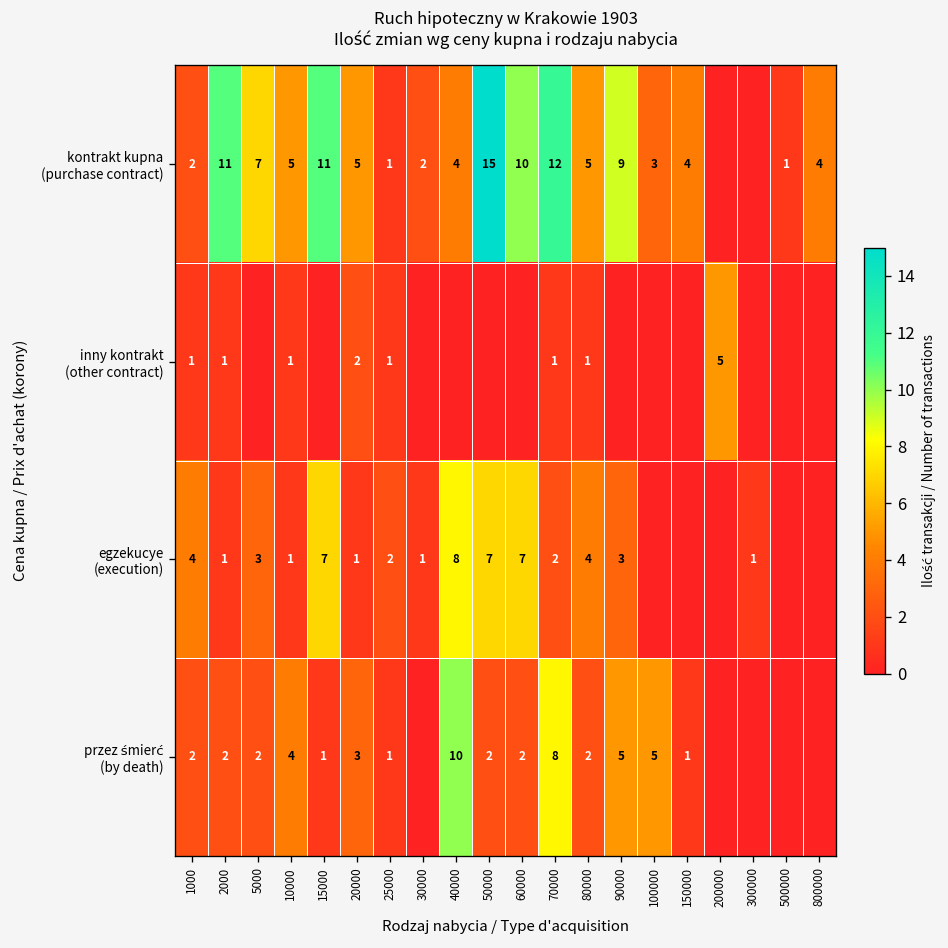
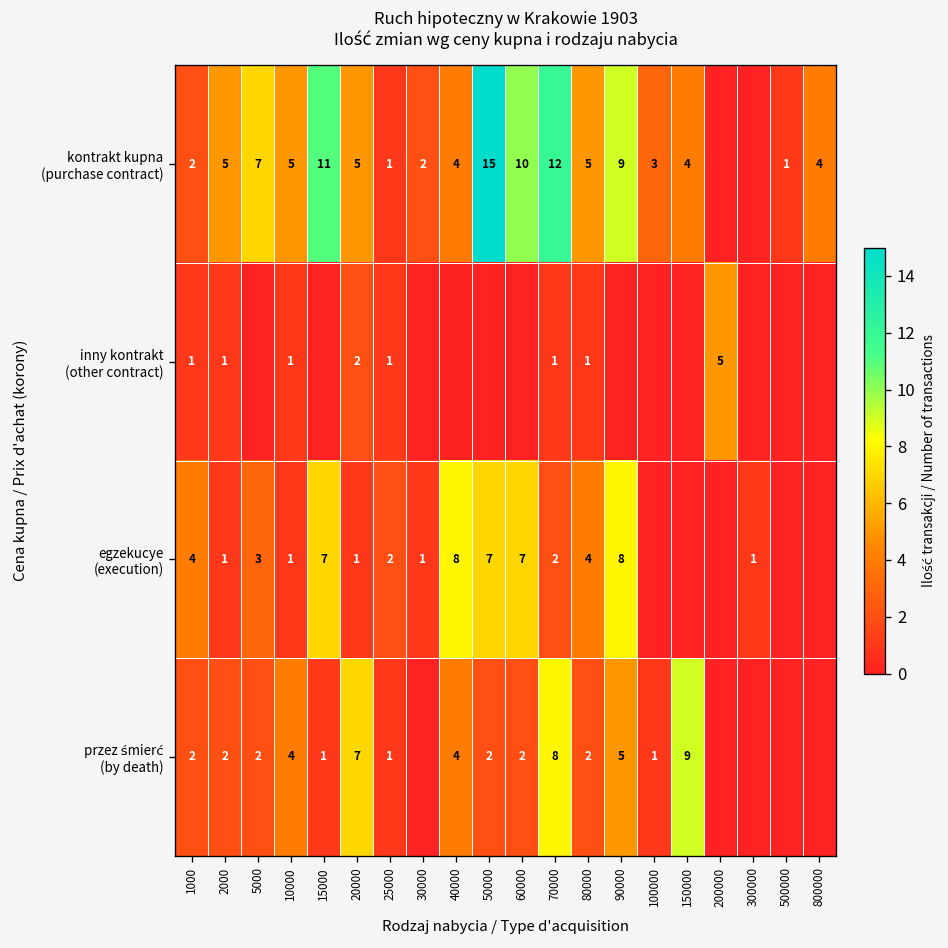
kontrakt kupna (purchase contract), 2000: 11 -> 5
egzekucye (execution), 90000: 3 -> 8
przez śmierć (by death), 20000: 3 -> 7
przez śmierć (by death), 40000: 10 -> 4
przez śmierć (by death), 100000: 5 -> 1
przez śmierć (by death), 150000: 1 -> 9
